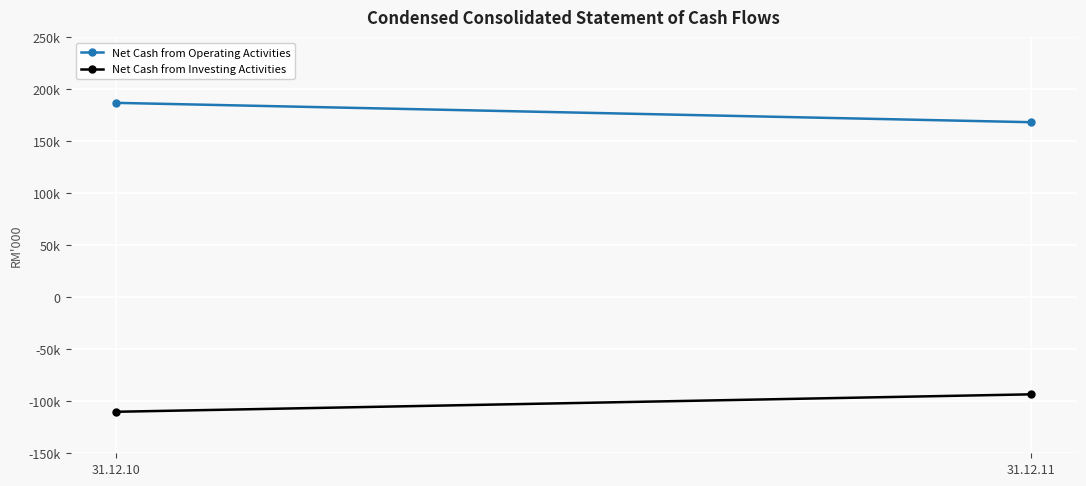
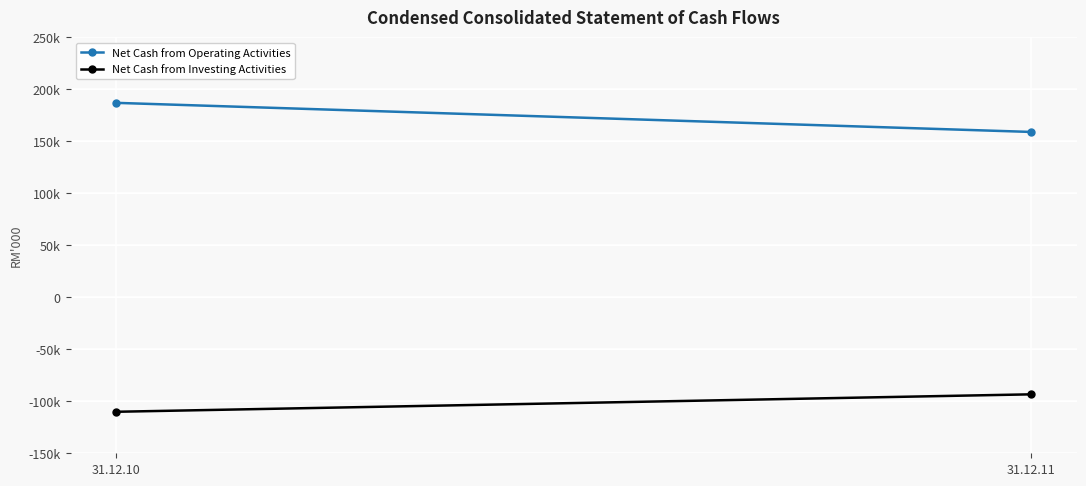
Net Cash from Operating Activities, 31.12.11: 168000 -> 159000
